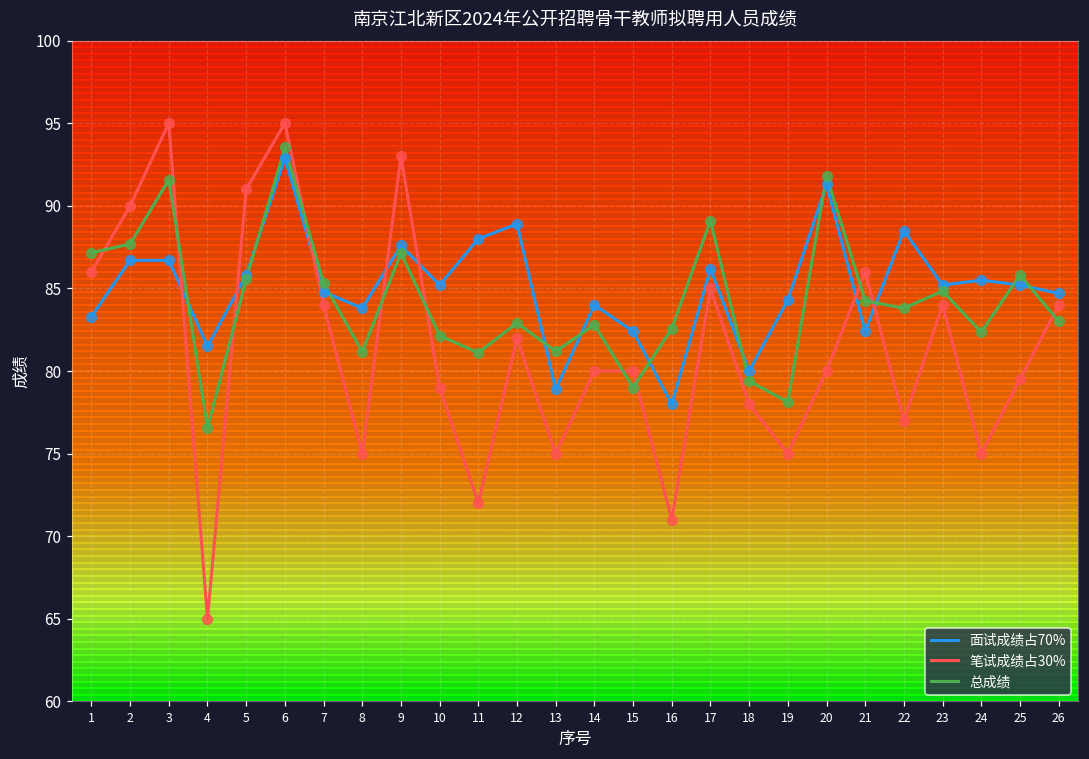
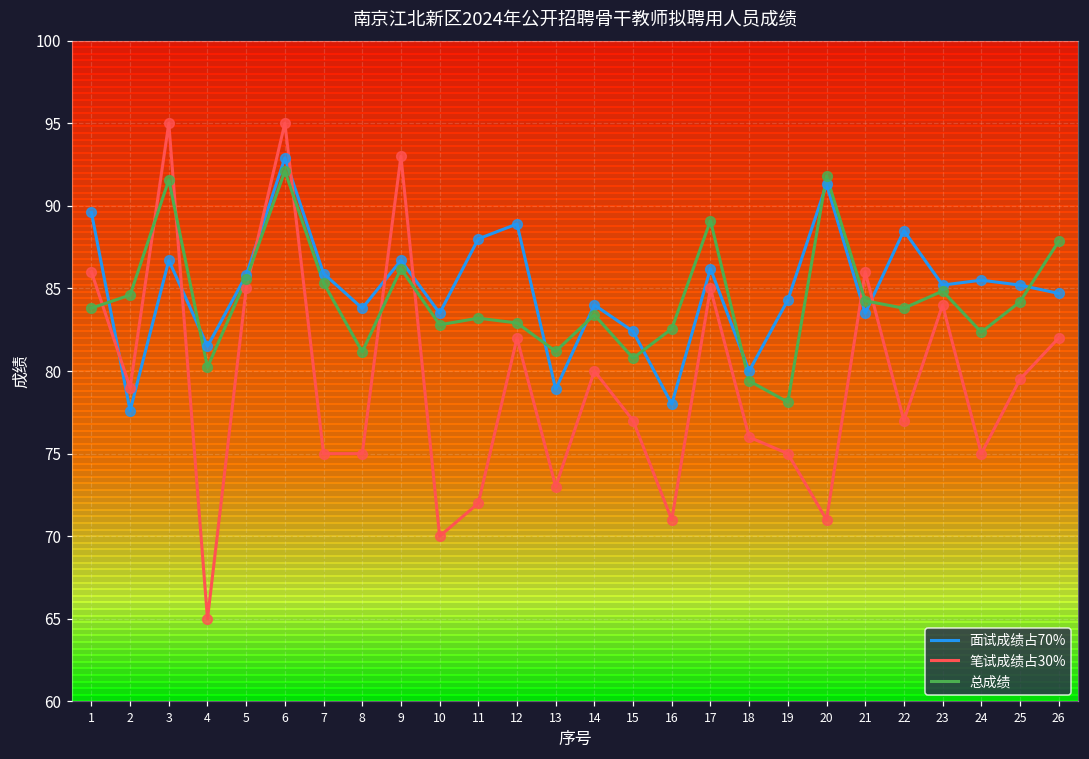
面试成绩占70%, 1: 83.3 -> 89.6
总成绩, 1: 87.2 -> 83.8
面试成绩占70%, 2: 86.7 -> 77.6
笔试成绩占30%, 2: 90 -> 79
总成绩, 2: 87.7 -> 84.6
总成绩, 4: 76.6 -> 80.2
笔试成绩占30%, 5: 91 -> 85
总成绩, 6: 93.5 -> 92.1
面试成绩占70%, 7: 84.8 -> 85.9
笔试成绩占30%, 7: 84 -> 75
面试成绩占70%, 9: 87.6 -> 86.7
总成绩, 9: 87.1 -> 86.2
面试成绩占70%, 10: 85.2 -> 83.5
笔试成绩占30%, 10: 79 -> 70
总成绩, 10: 82.2 -> 82.8
总成绩, 11: 81.1 -> 83.2
笔试成绩占30%, 13: 75 -> 73
总成绩, 14: 82.8 -> 83.4
笔试成绩占30%, 15: 80 -> 77
总成绩, 15: 79.0 -> 80.8
笔试成绩占30%, 18: 78 -> 76
笔试成绩占30%, 20: 80 -> 71
面试成绩占70%, 21: 82.4 -> 83.5
总成绩, 25: 85.8 -> 84.2
笔试成绩占30%, 26: 84 -> 82
总成绩, 26: 83.0 -> 87.9
